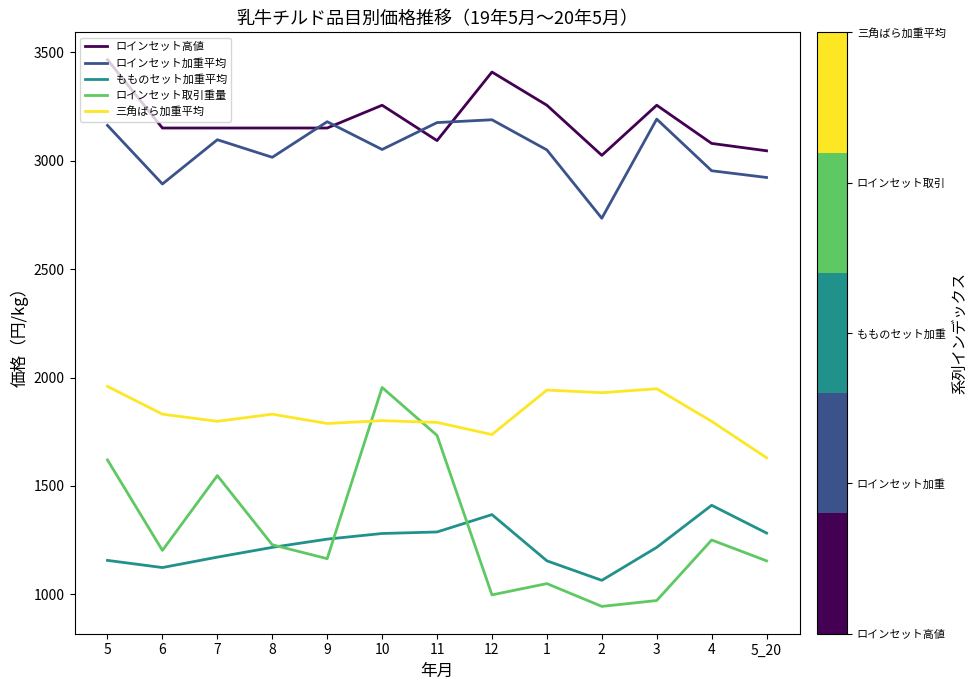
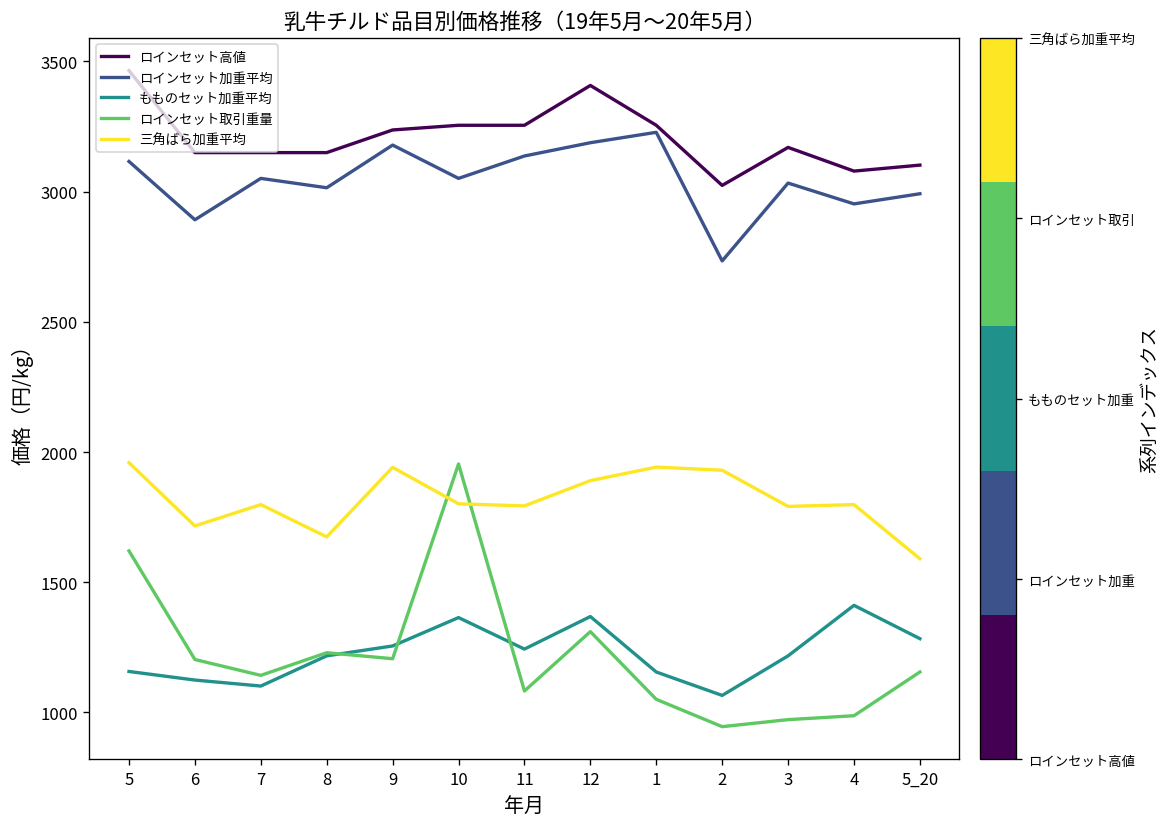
ロインセット加重平均, 5: 3160 -> 3120
三角ばら加重平均, 6: 1830 -> 1720
ロインセット加重平均, 7: 3100 -> 3050
もものセット加重平均, 7: 1170 -> 1100
ロインセット取引重量, 7: 1550 -> 1140
三角ばら加重平均, 8: 1830 -> 1670
ロインセット高値, 9: 3150 -> 3240
ロインセット取引重量, 9: 1170 -> 1210
三角ばら加重平均, 9: 1790 -> 1940
もものセット加重平均, 10: 1280 -> 1360
ロインセット高値, 11: 3090 -> 3260
ロインセット加重平均, 11: 3180 -> 3140
もものセット加重平均, 11: 1290 -> 1240
ロインセット取引重量, 11: 1730 -> 1080
ロインセット取引重量, 12: 1000 -> 1310
三角ばら加重平均, 12: 1740 -> 1890
ロインセット加重平均, 1: 3050 -> 3230
ロインセット高値, 3: 3260 -> 3170
ロインセット加重平均, 3: 3190 -> 3030
三角ばら加重平均, 3: 1950 -> 1790
ロインセット取引重量, 4: 1250 -> 990
ロインセット高値, 5_20: 3050 -> 3100
ロインセット加重平均, 5_20: 2920 -> 2990
三角ばら加重平均, 5_20: 1630 -> 1590
